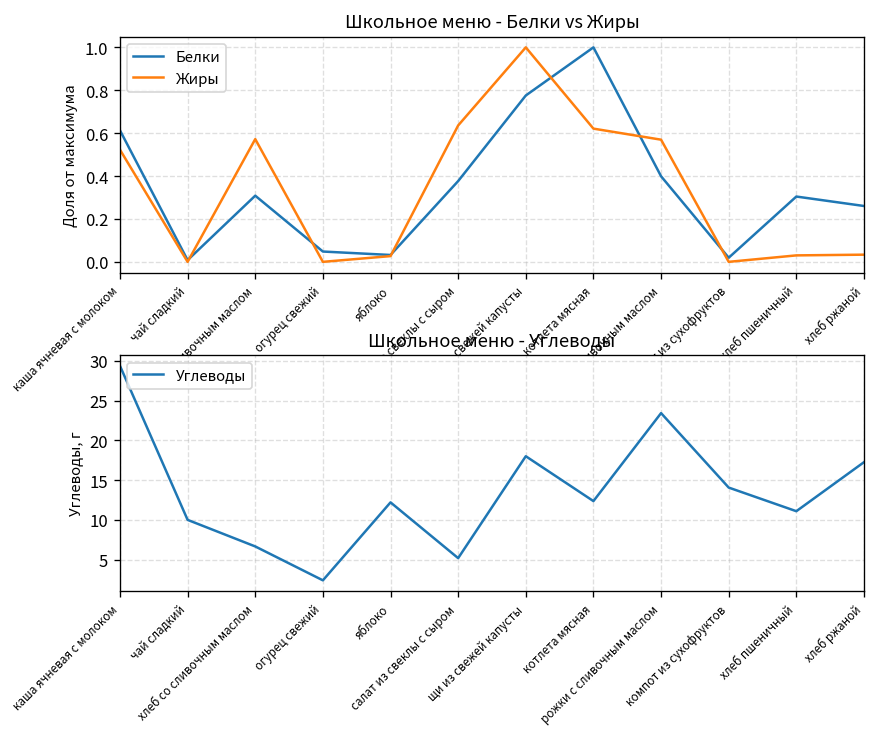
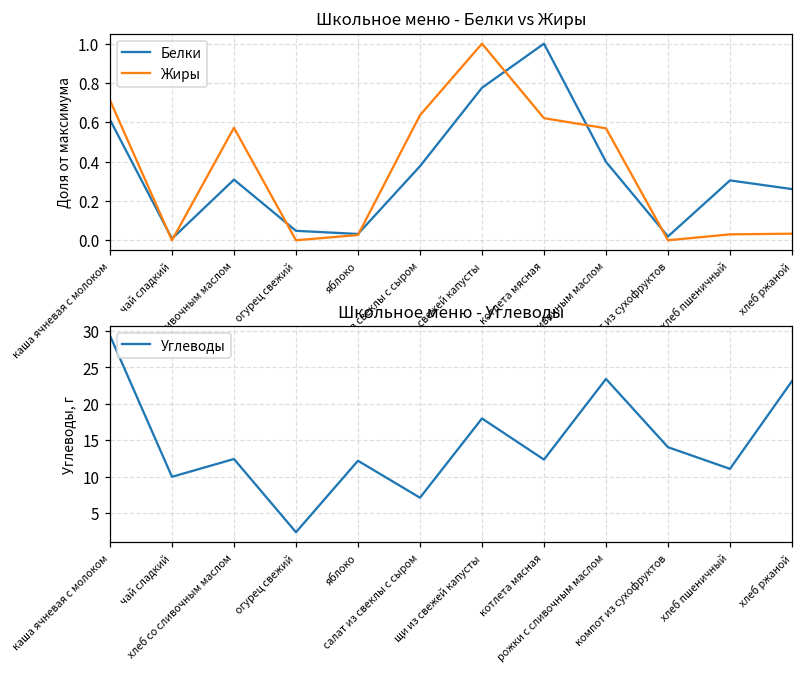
Школьное меню - Белки vs Жиры, Жиры, каша ячневая с молоком: 0.52 -> 0.71
Школьное меню - Углеводы, хлеб со сливочным маслом: 7 -> 12
Школьное меню - Углеводы, салат из свеклы с сыром: 5 -> 7
Школьное меню - Углеводы, хлеб ржаной: 17 -> 23
